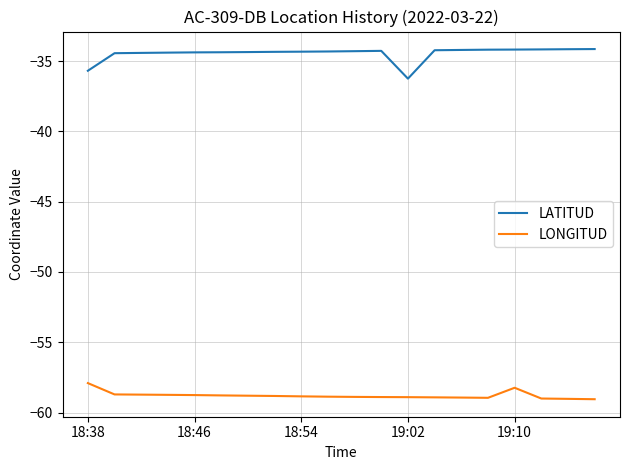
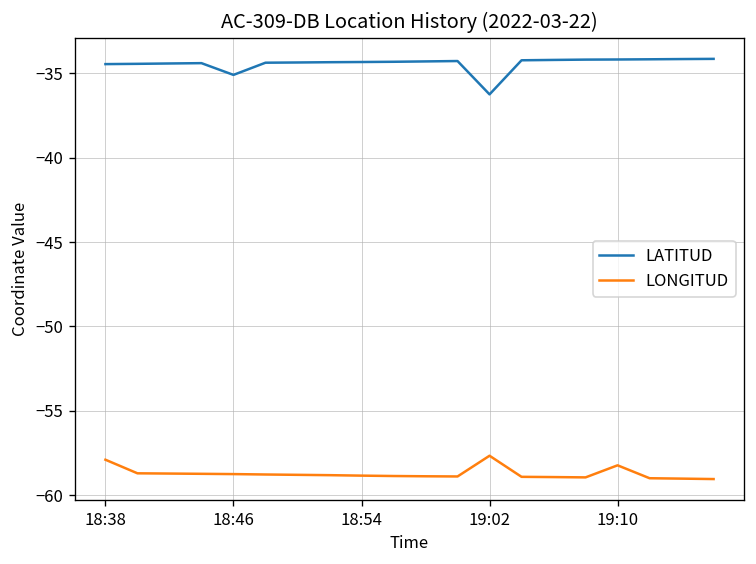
LATITUD, 18:38: -35.7 -> -34.4
LATITUD, 18:46: -34.4 -> -35.1
LONGITUD, 19:02: -58.9 -> -57.7
